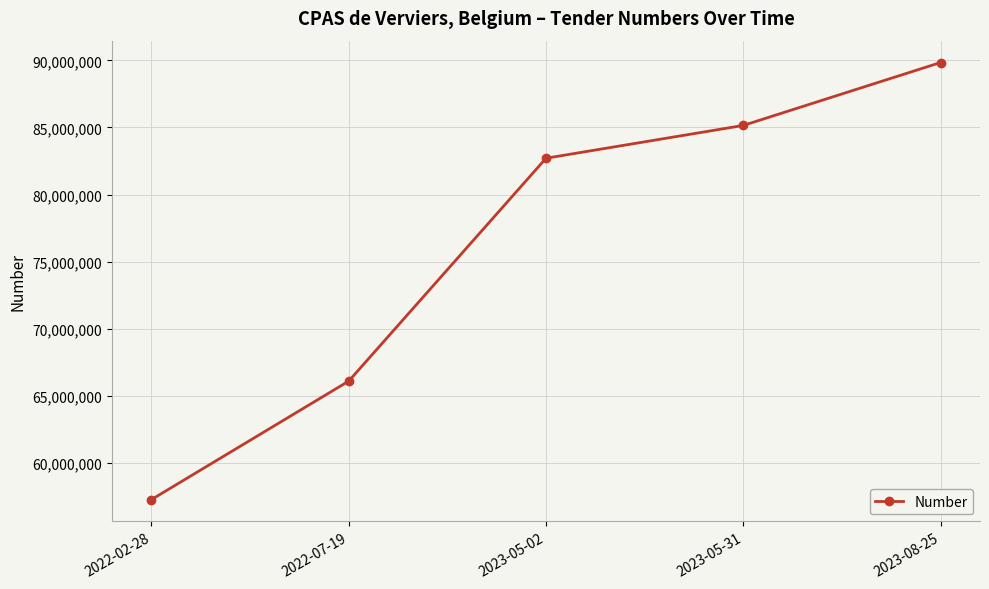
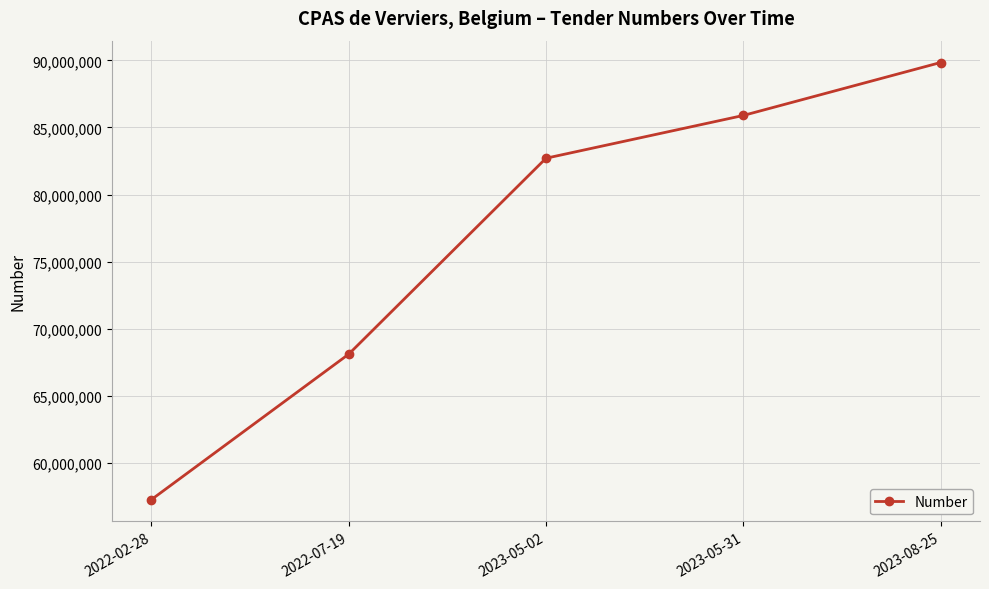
2022-07-19: 66,100,000 -> 68,100,000
2023-05-31: 85,100,000 -> 85,900,000
